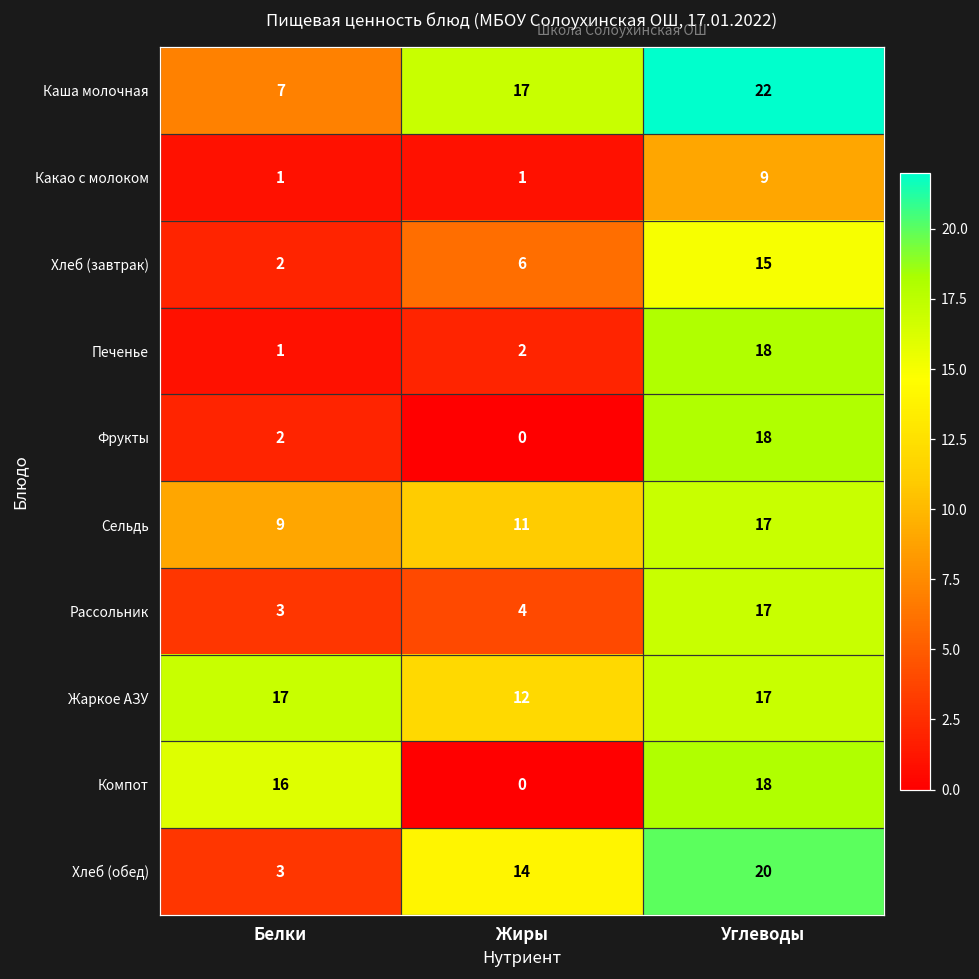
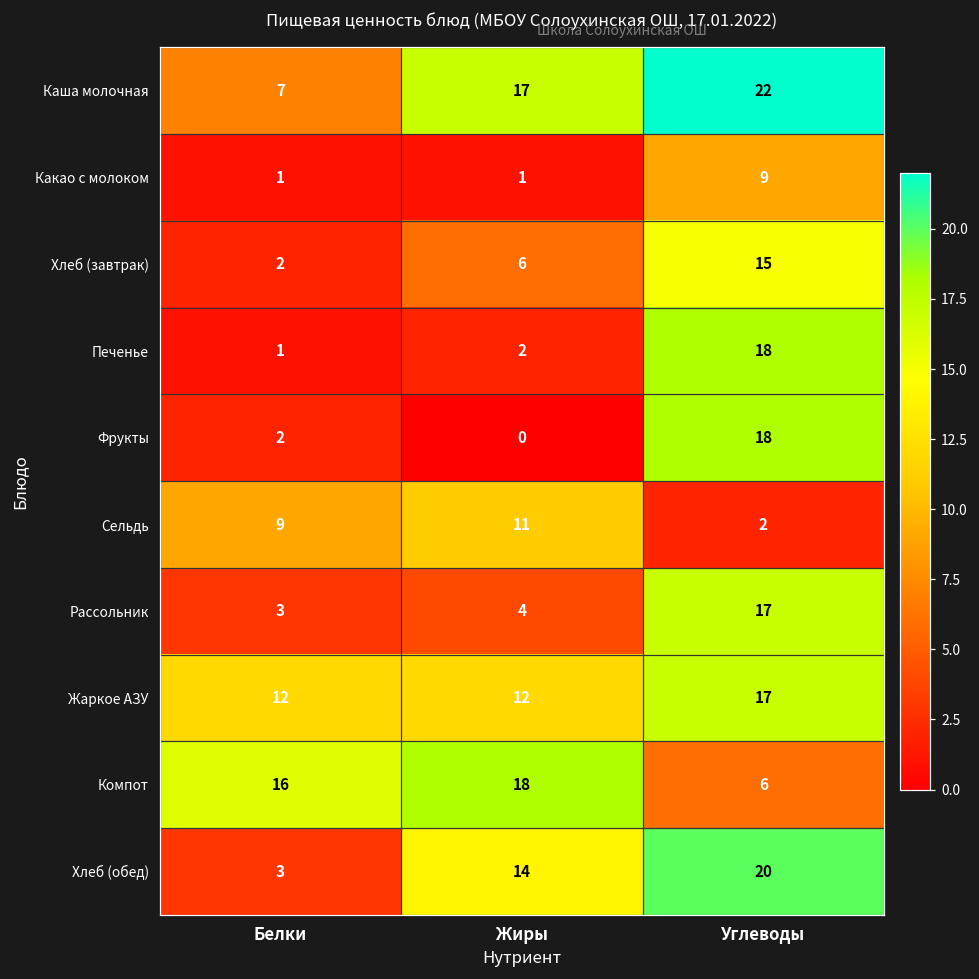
Сельдь, Углеводы: 17 -> 2
Жаркое АЗУ, Белки: 17 -> 12
Компот, Жиры: 0 -> 18
Компот, Углеводы: 18 -> 6
